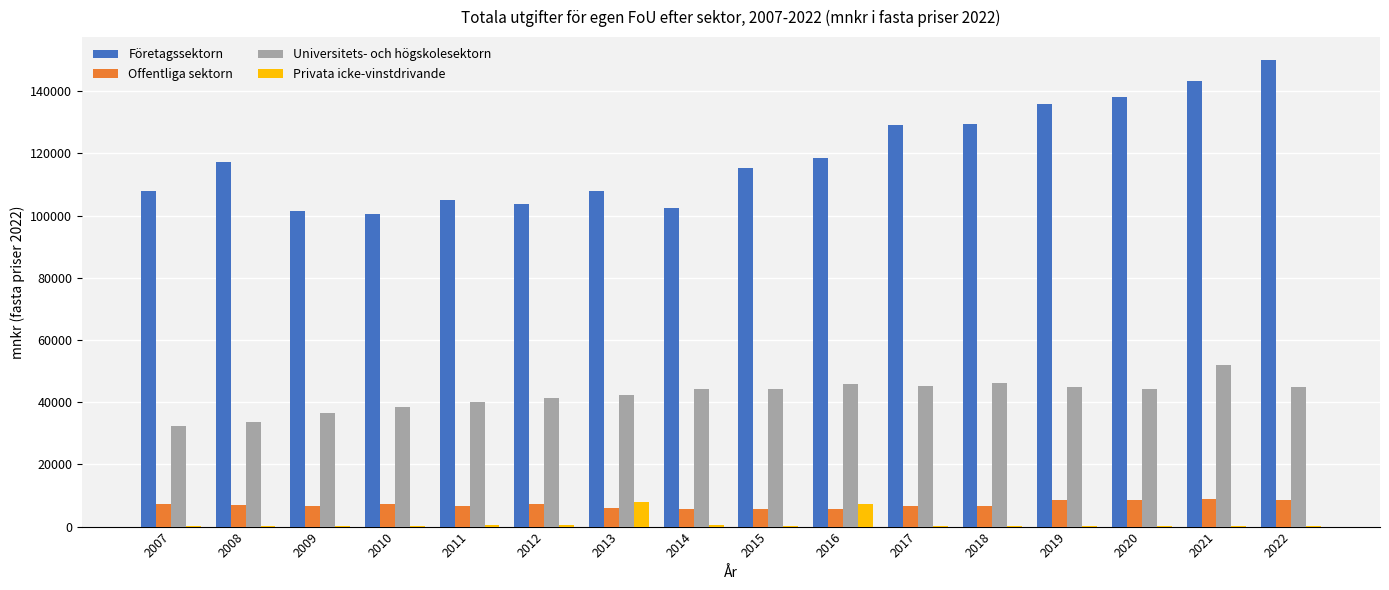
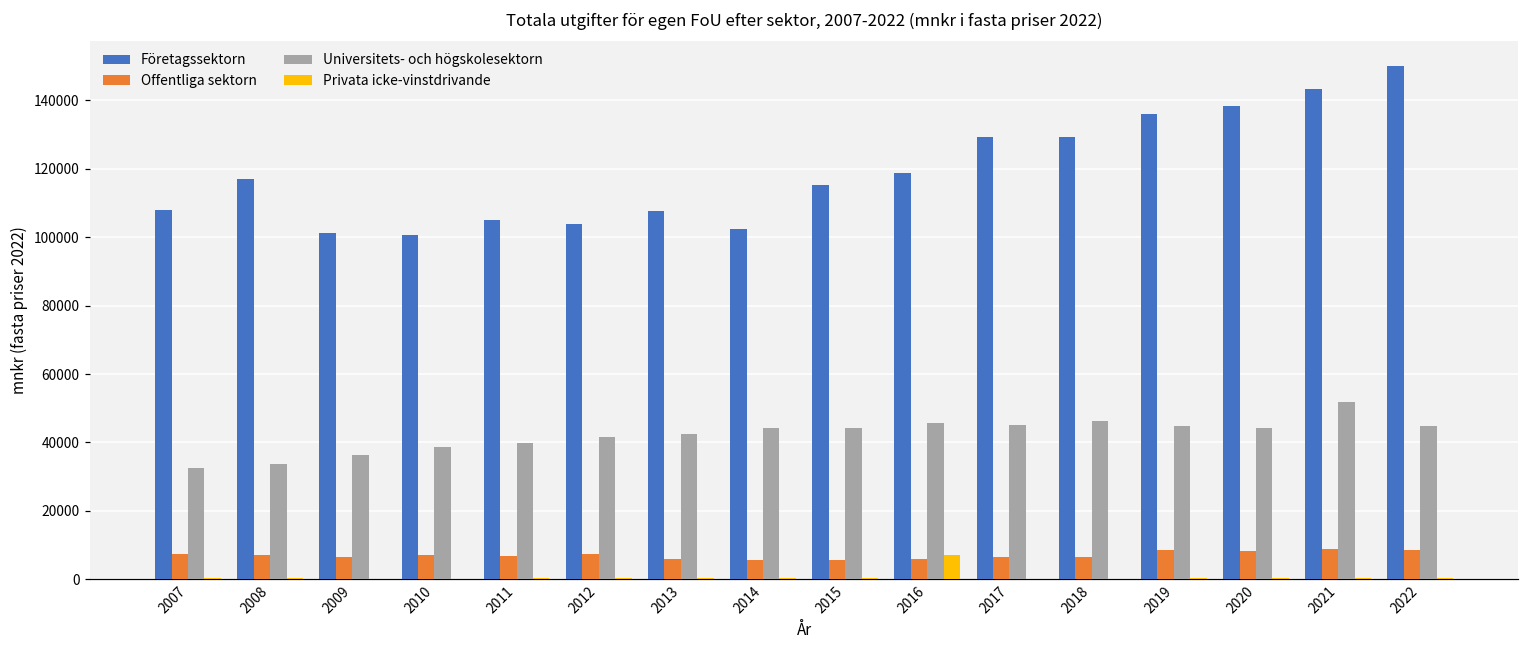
Privata icke-vinstdrivande, 2013: 8000 -> 0
